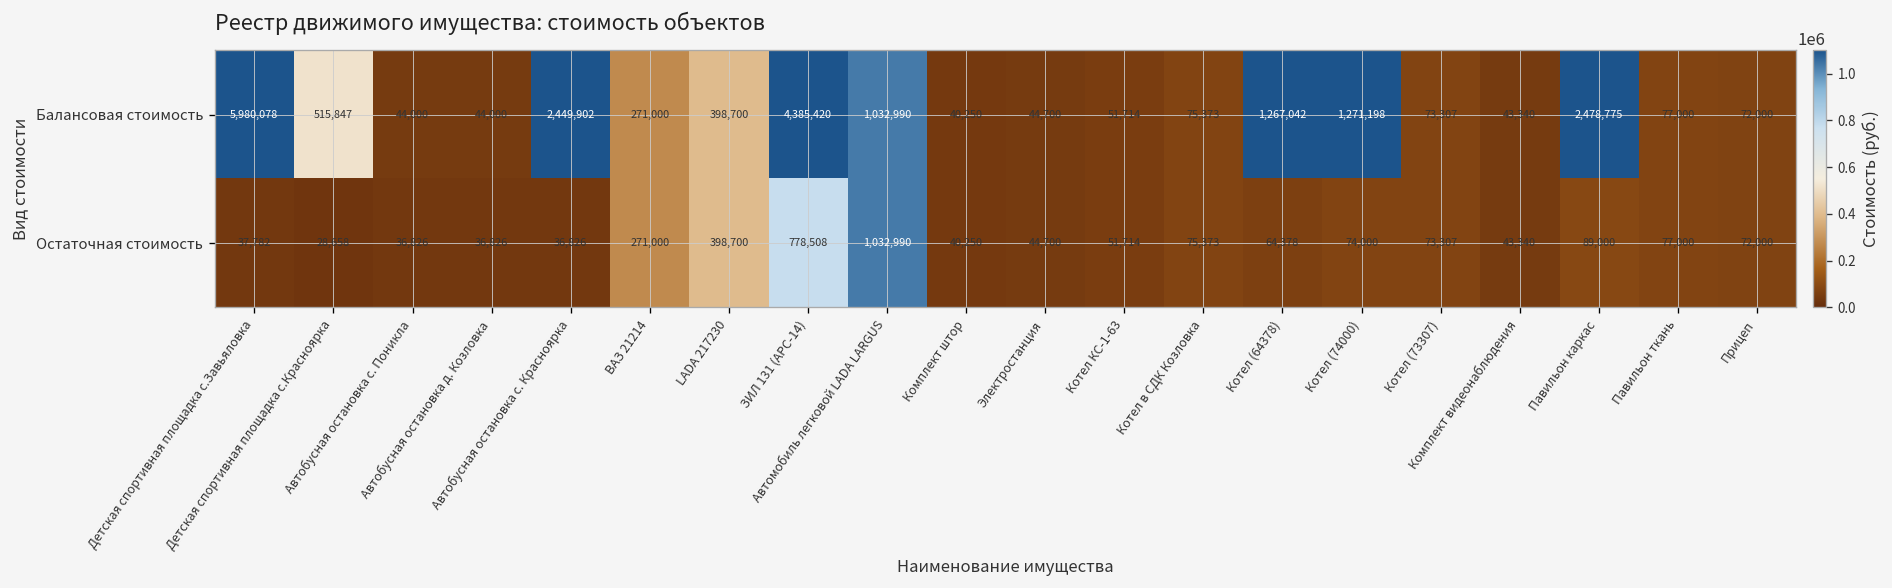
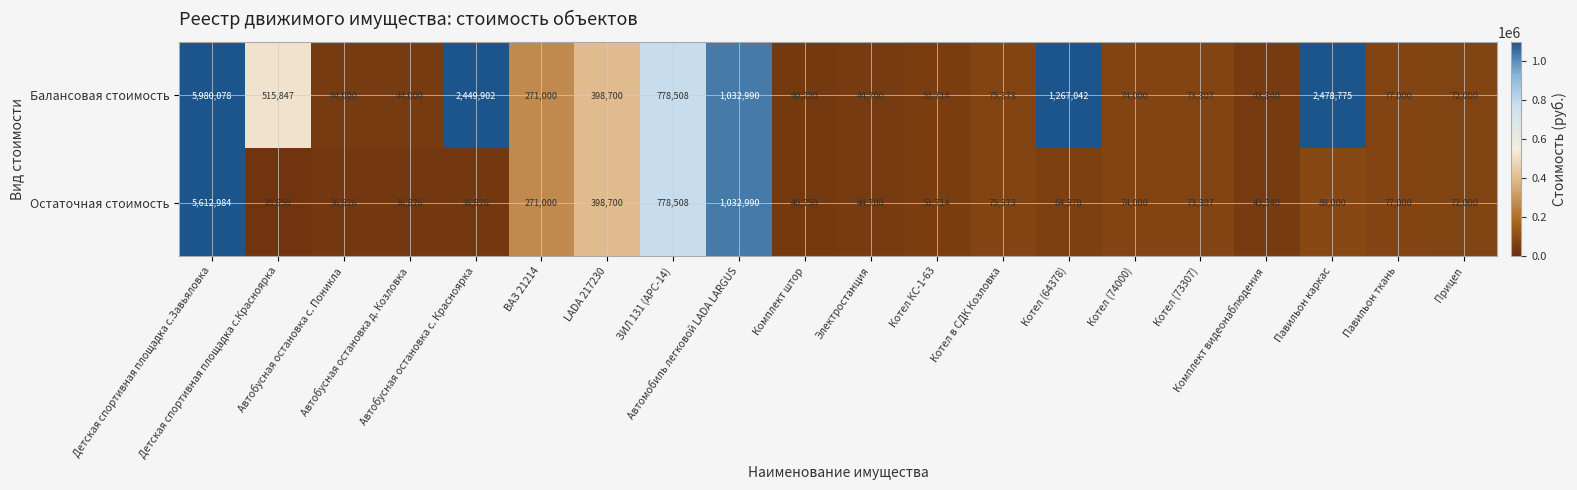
Балансовая стоимость, ЗИЛ 131 (АРС-14): 4,385,420 -> 778,508
Балансовая стоимость, Котел (74000): 1,271,198 -> 74,000
Остаточная стоимость, Детская спортивная площадка с.Завьяловка: 37,782 -> 5,612,984
